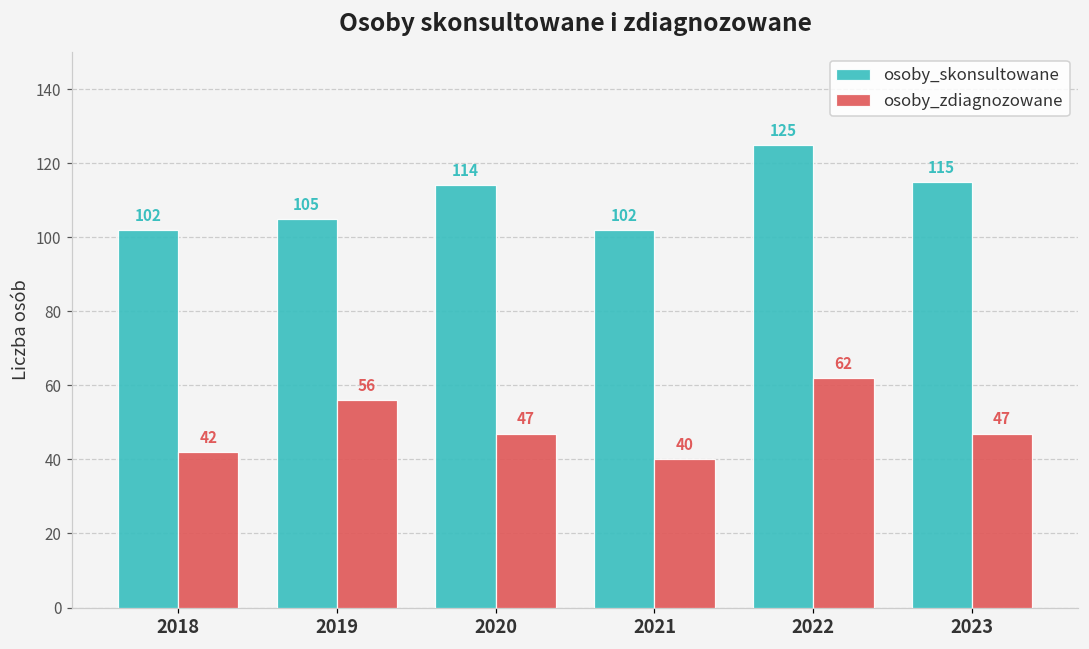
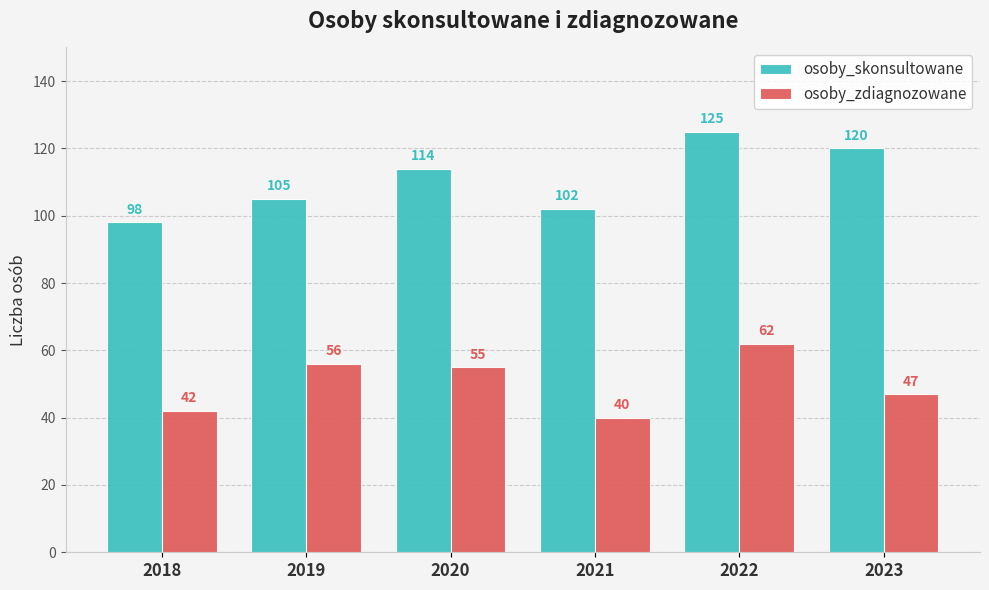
osoby_skonsultowane, 2018: 102 -> 98
osoby_zdiagnozowane, 2020: 47 -> 55
osoby_skonsultowane, 2023: 115 -> 120
